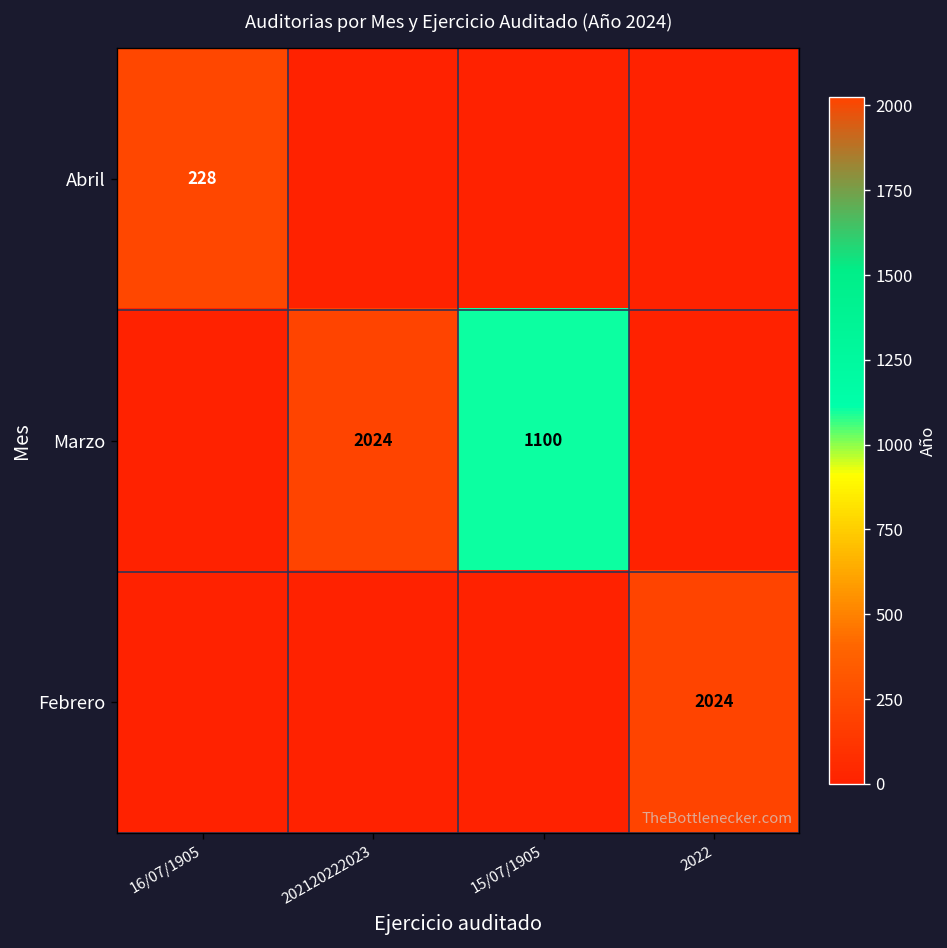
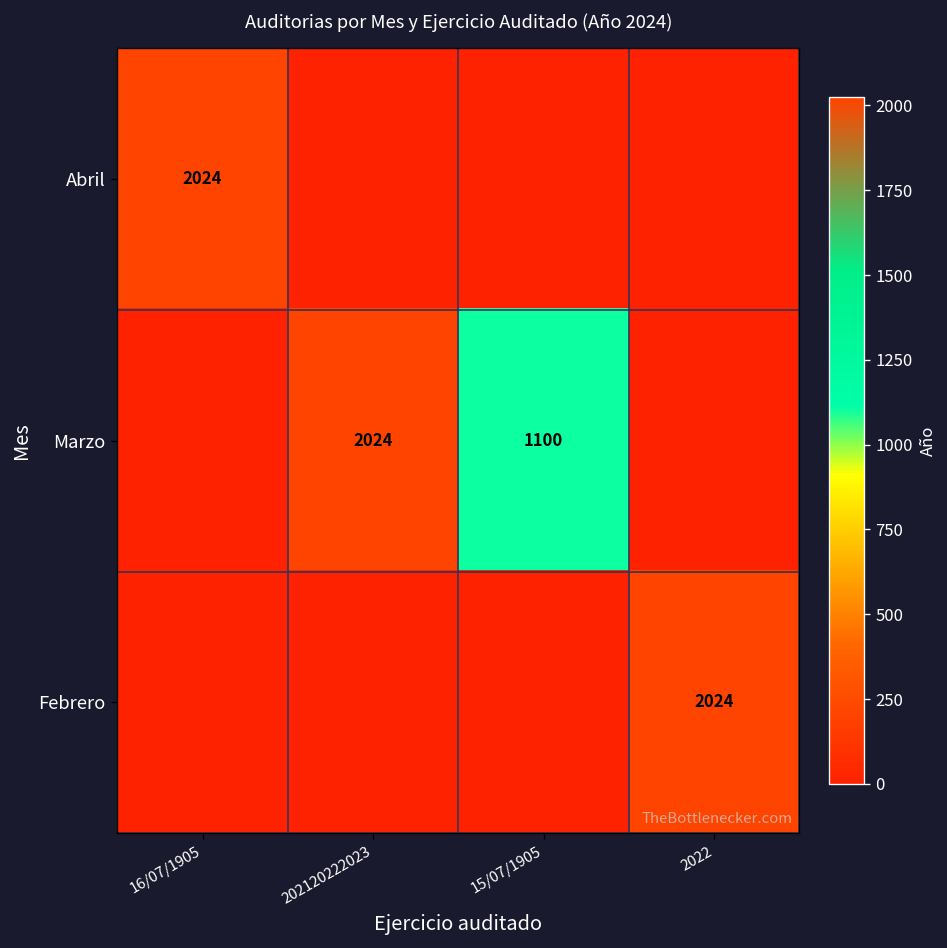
Abril, 16/07/1905: 228 -> 2024
